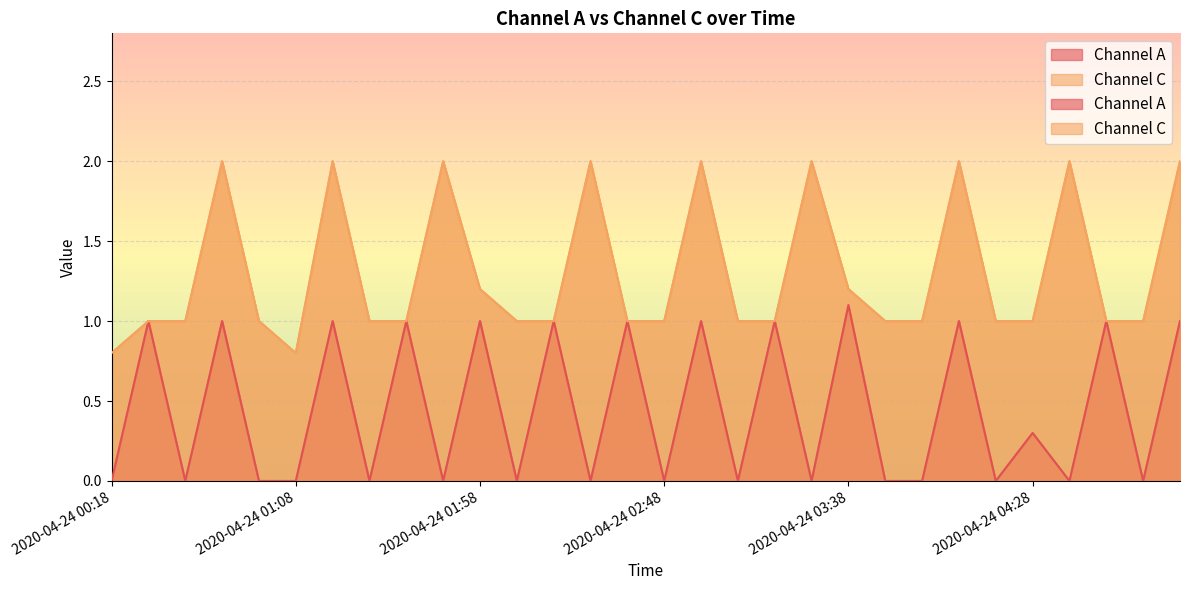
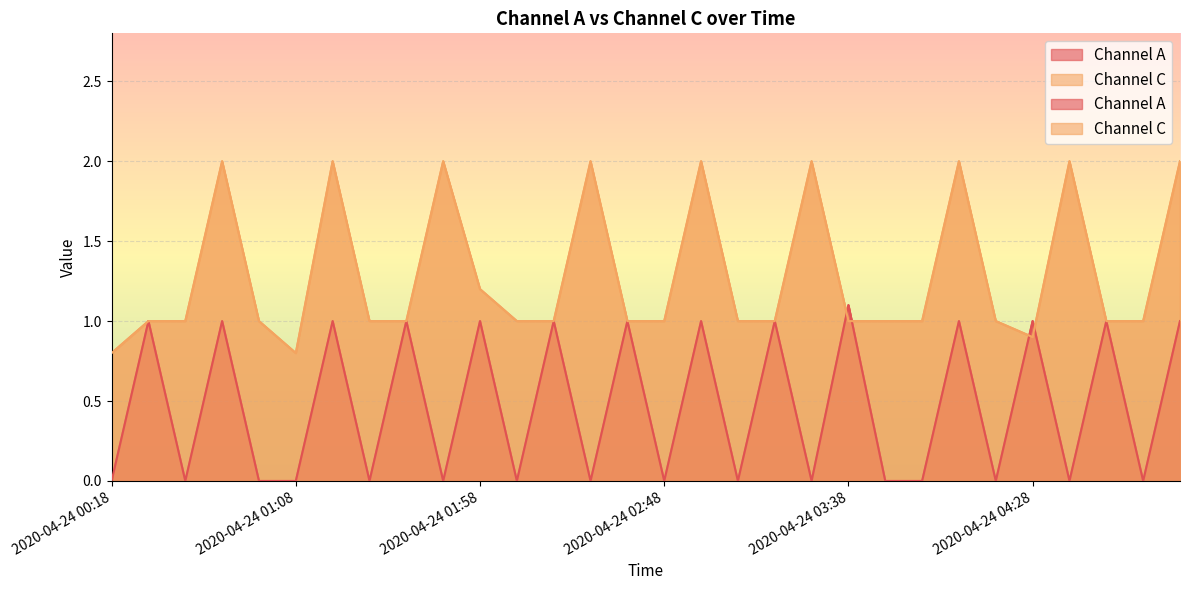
Channel C, 2020-04-24 03:38: 1.2 -> 1.0
Channel A, 2020-04-24 04:28: 0.3 -> 1.0
Channel C, 2020-04-24 04:28: 1.0 -> 0.9
